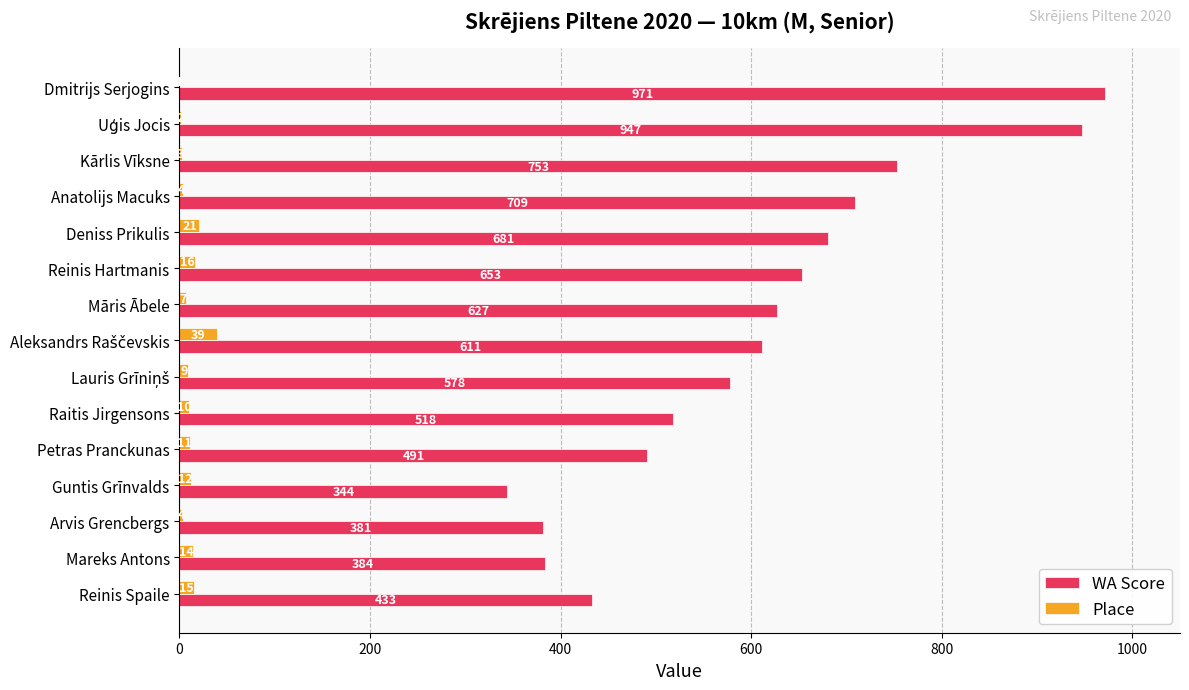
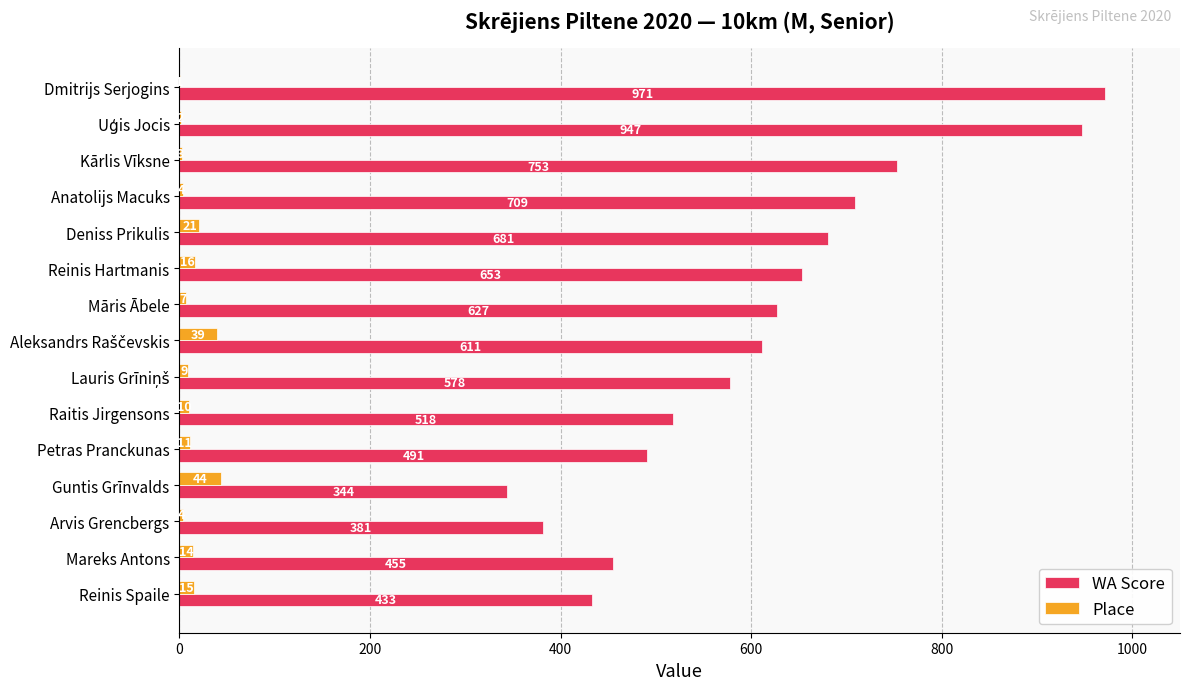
Place, Guntis Grīnvalds: 12 -> 44
WA Score, Mareks Antons: 384 -> 455
